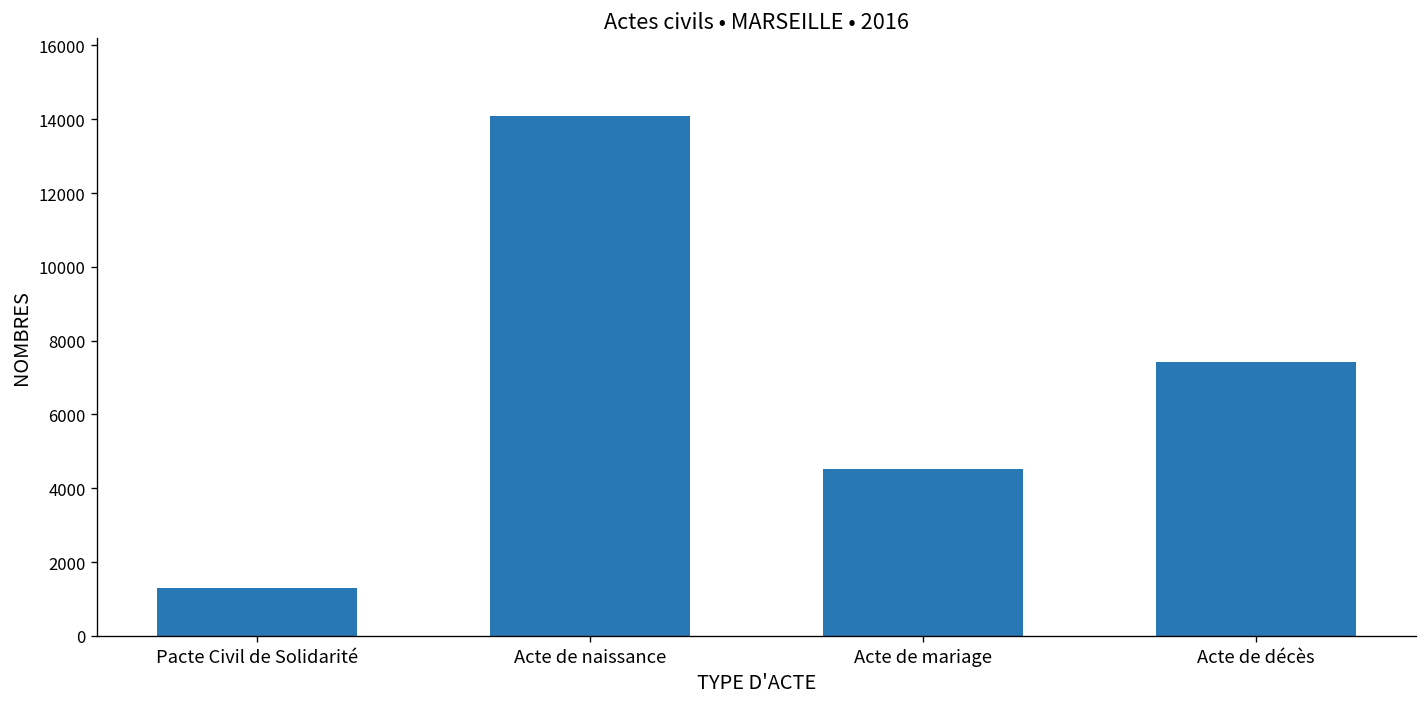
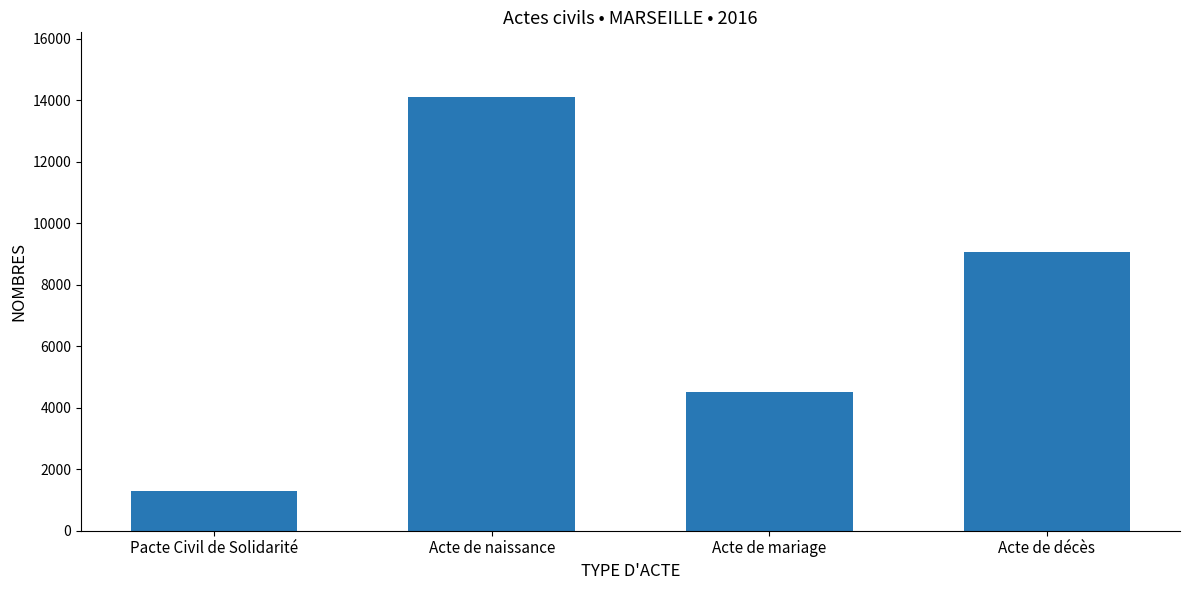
Acte de décès: 7400 -> 9100
